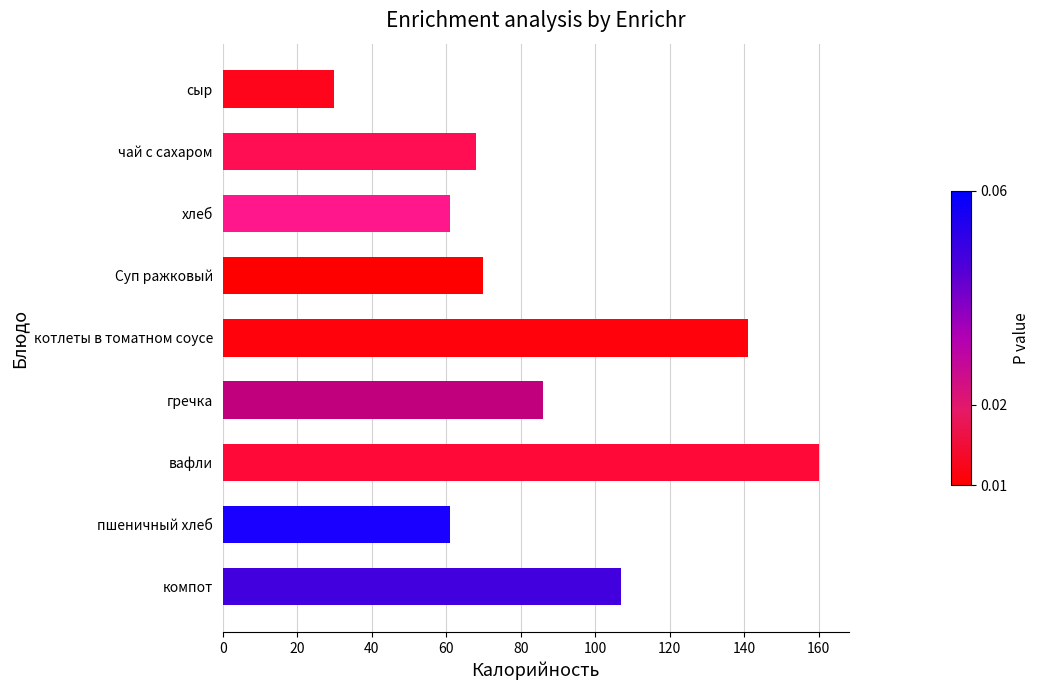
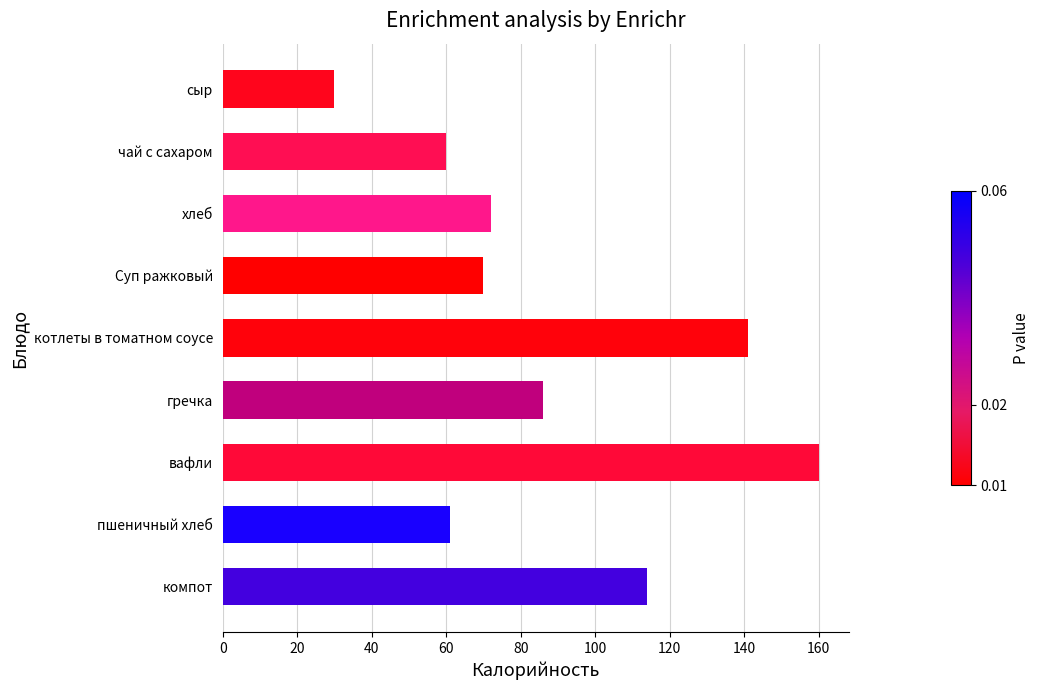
чай с сахаром: 68 -> 60
хлеб: 61 -> 72
компот: 107 -> 114
